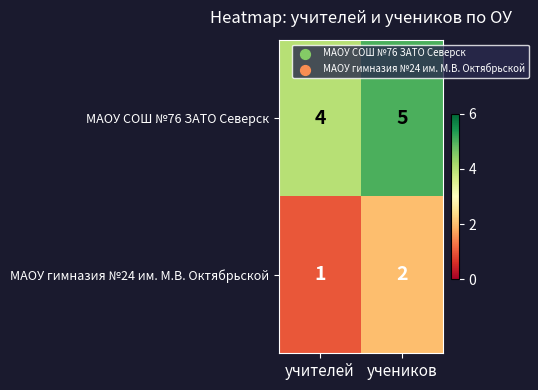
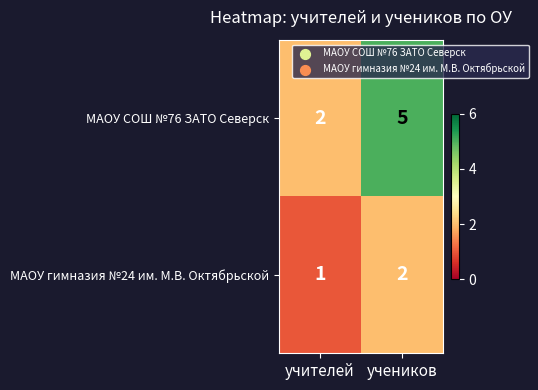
МАОУ СОШ №76 ЗАТО Северск, учителей: 4 -> 2
